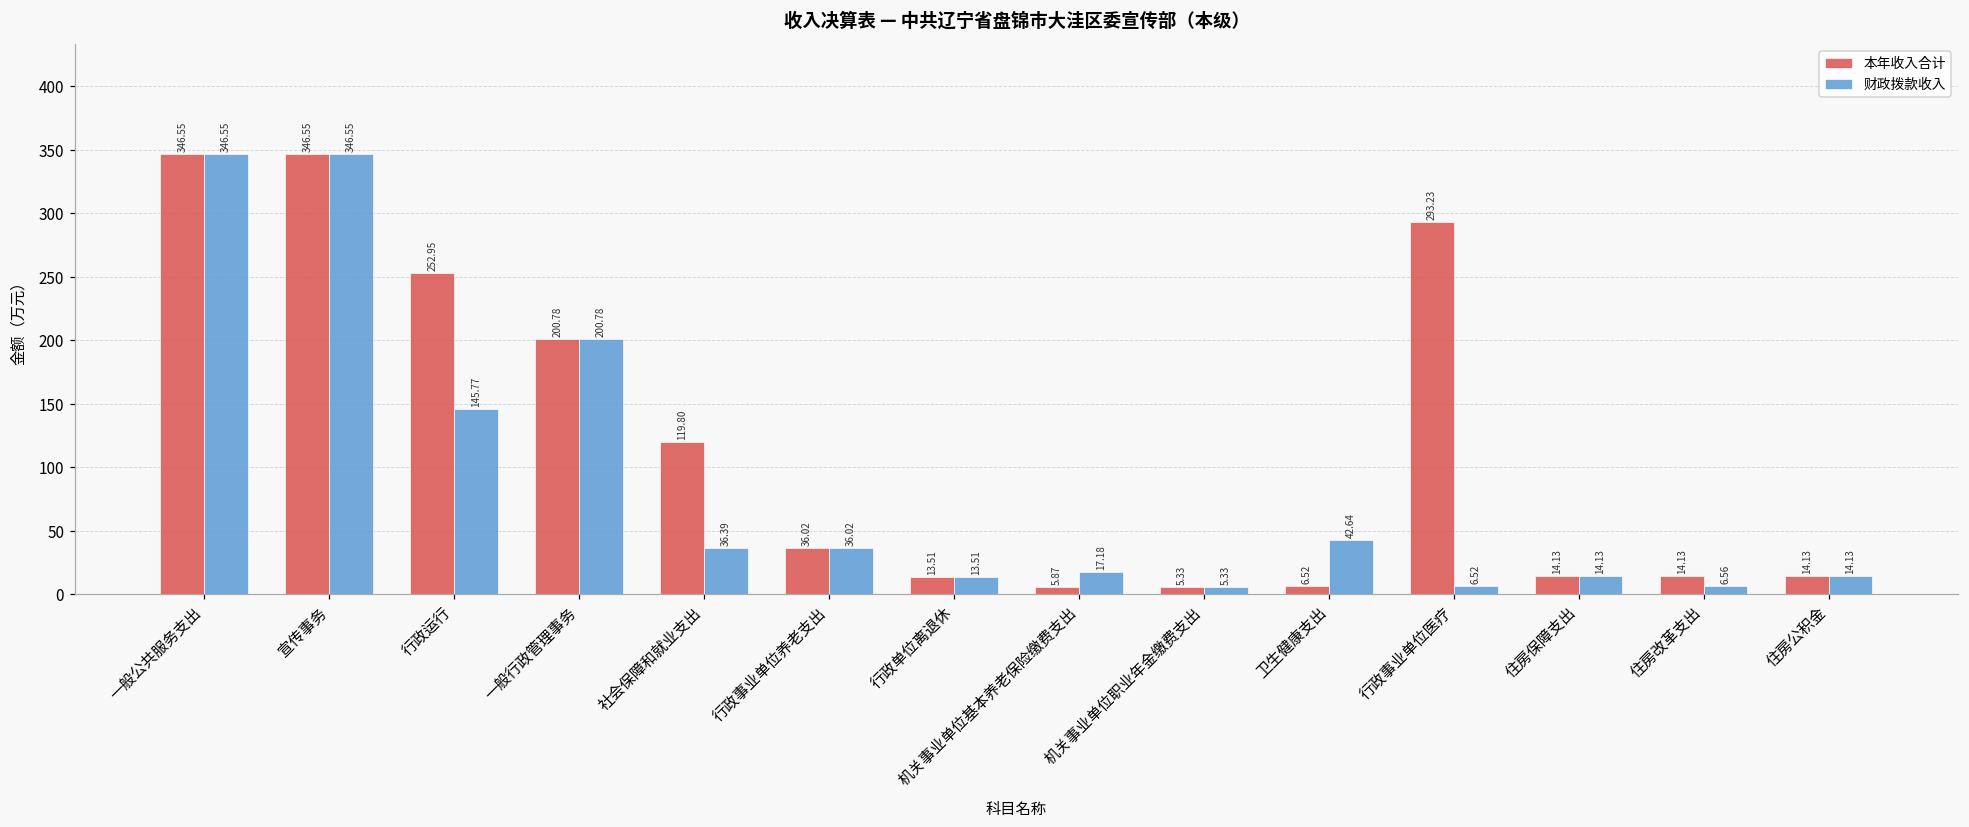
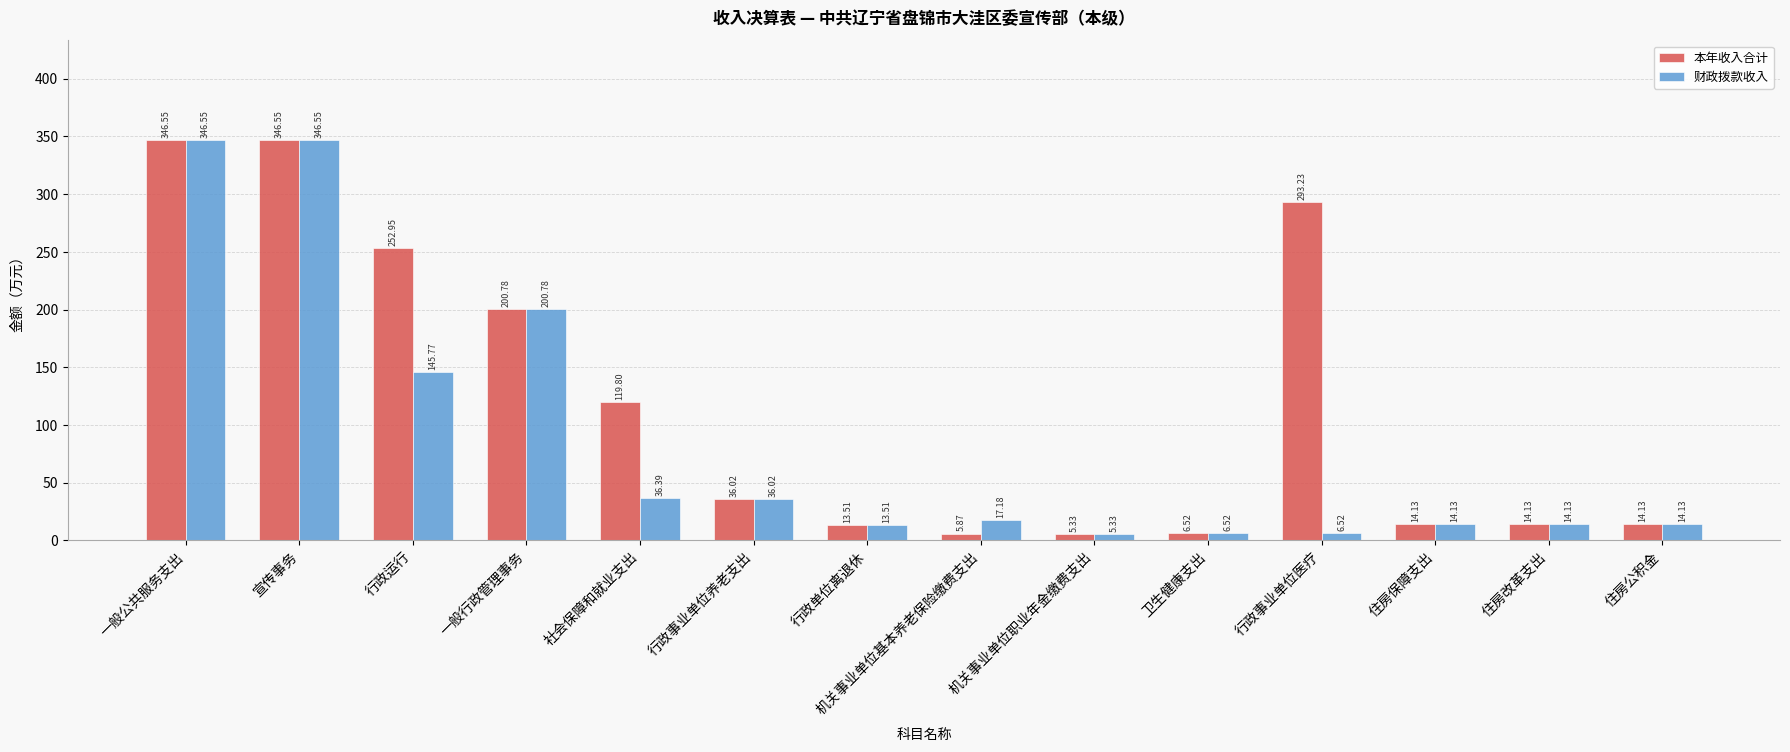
财政拨款收入, 卫生健康支出: 42.64 -> 6.52
财政拨款收入, 住房改革支出: 6.56 -> 14.13
